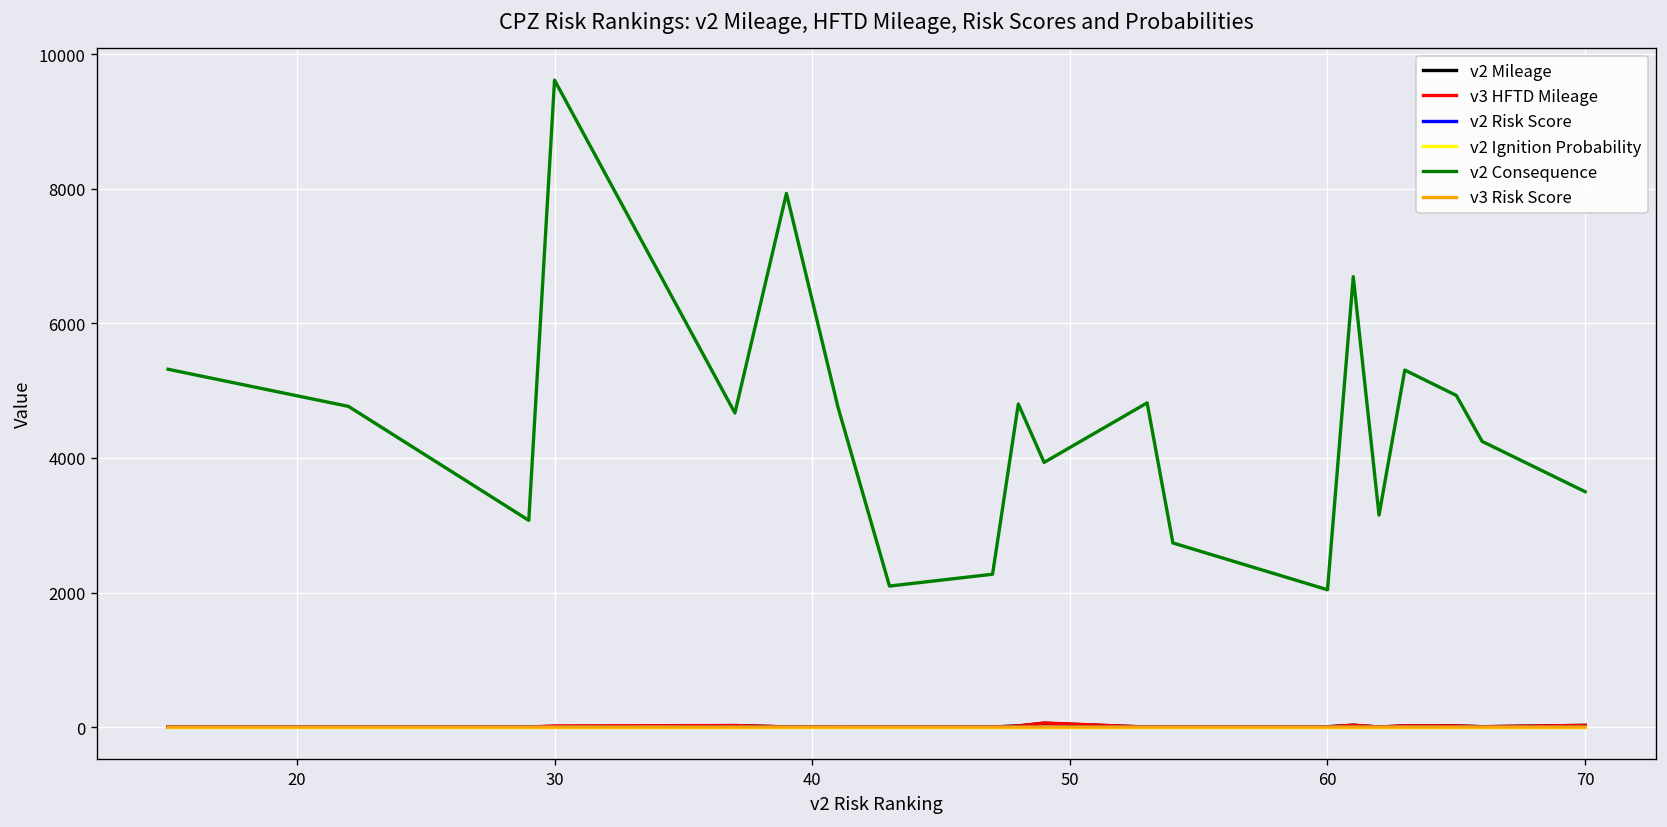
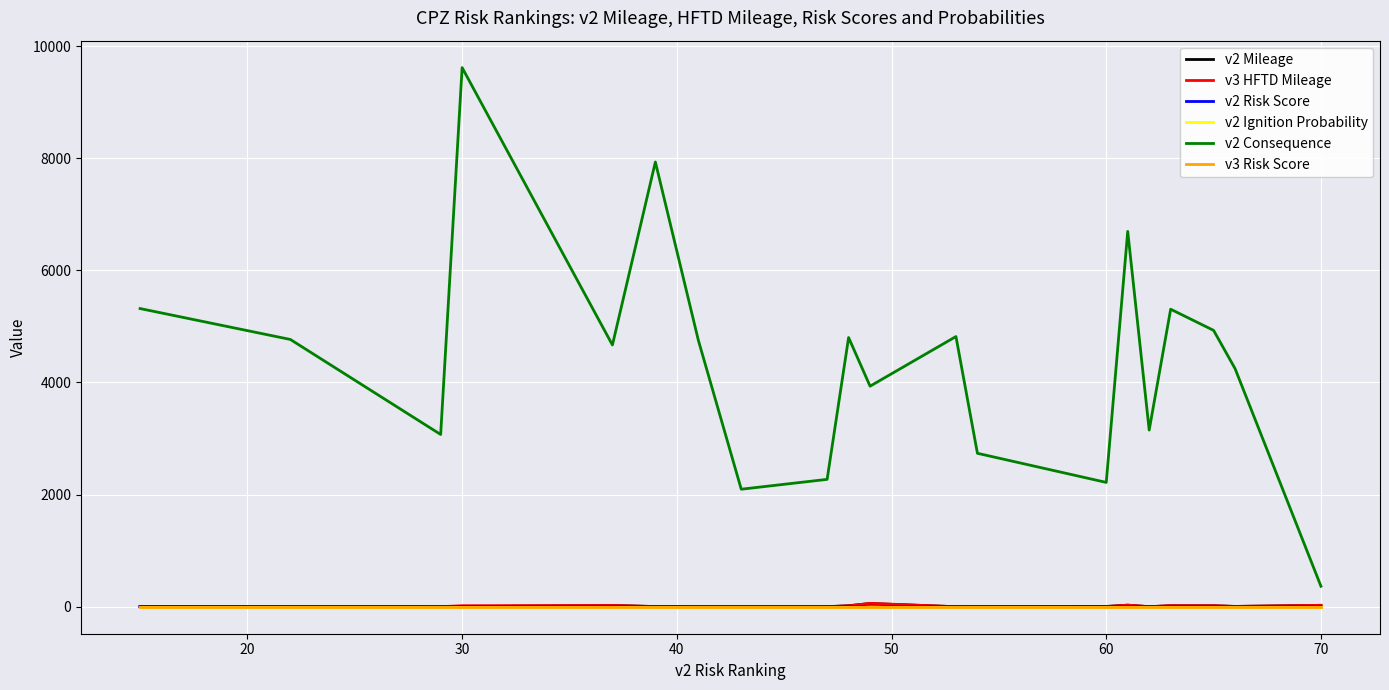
v2 Consequence, 60: 2000 -> 2200
v2 Consequence, 70: 3500 -> 400
